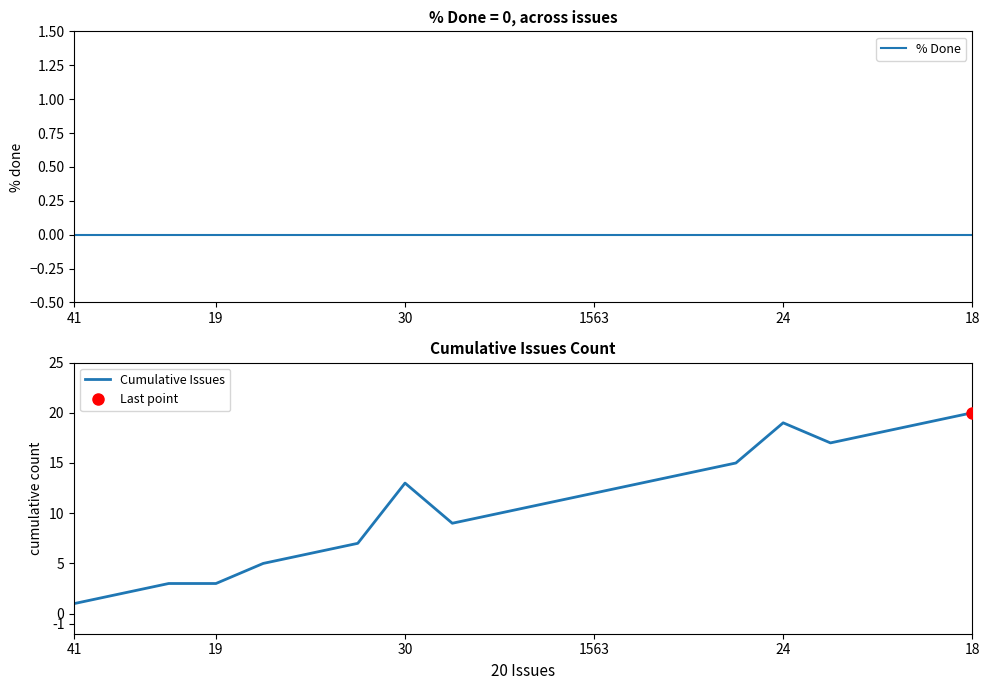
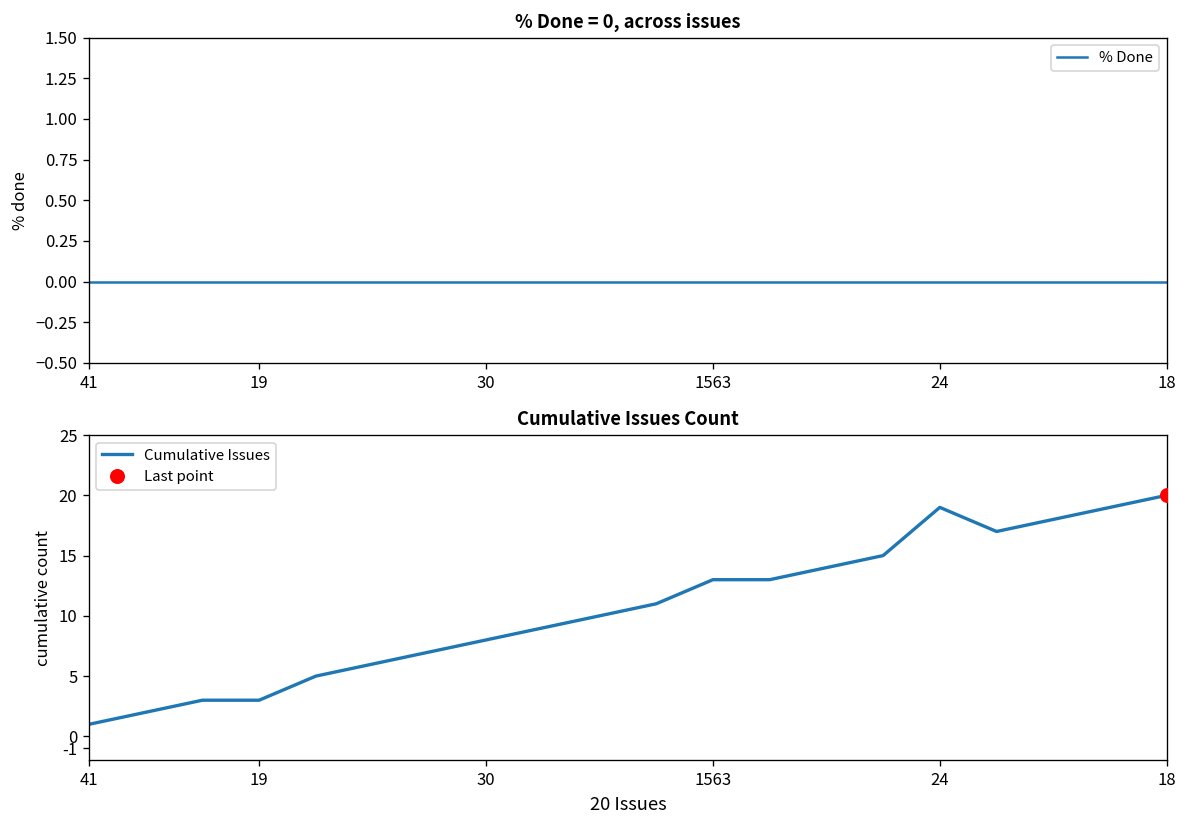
Cumulative Issues Count, Cumulative Issues, 30: 13 -> 8
Cumulative Issues Count, Cumulative Issues, 1563: 12 -> 13
